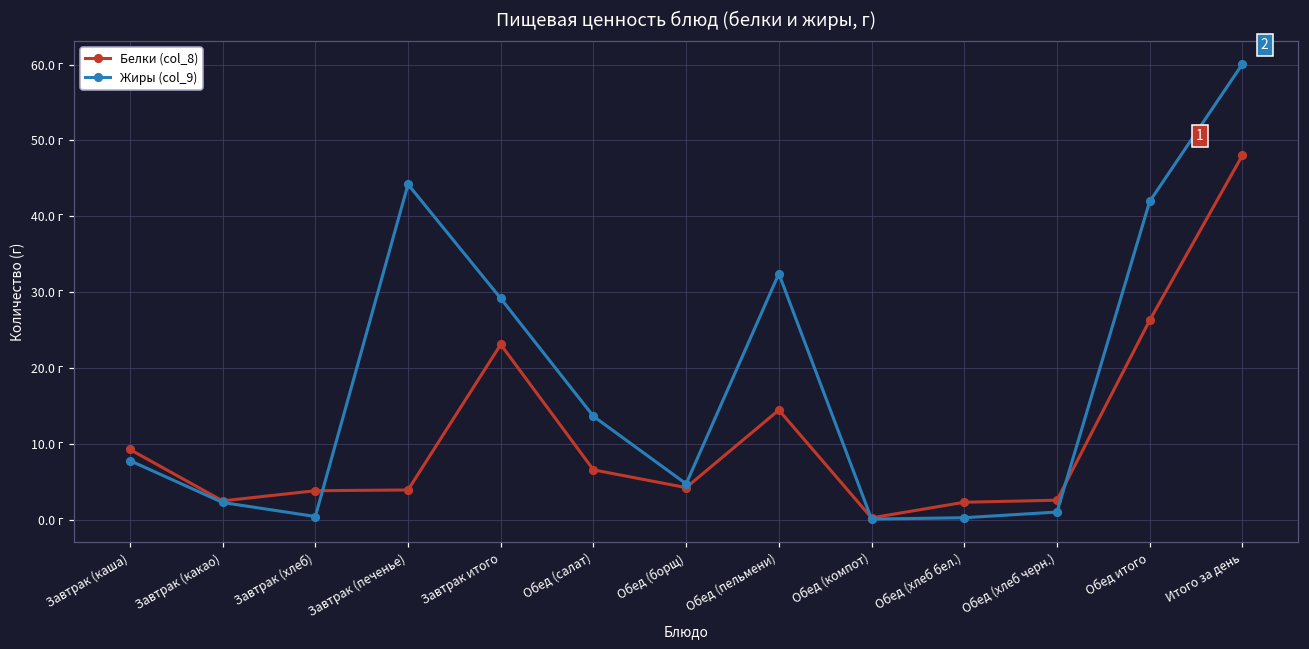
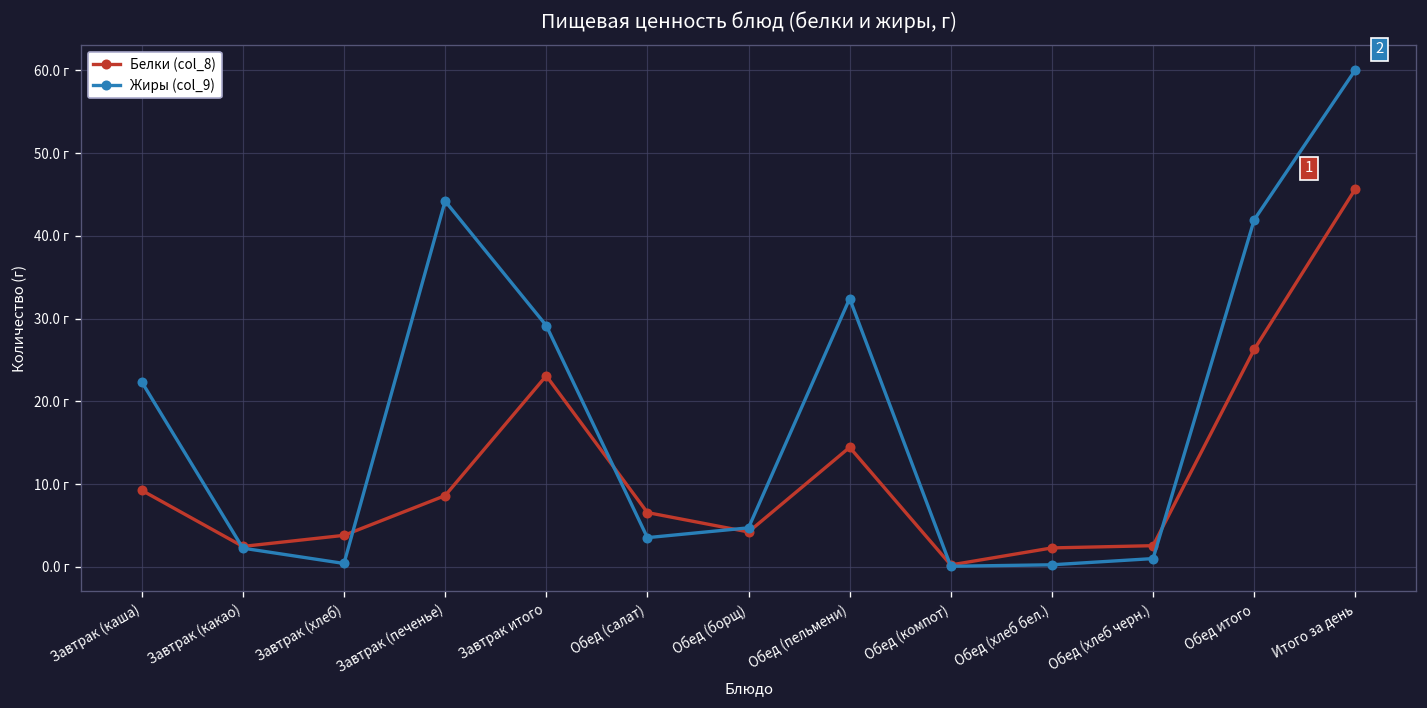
Жиры (col_9), Завтрак (каша): 8 г -> 22 г
Белки (col_8), Завтрак (печенье): 4 г -> 9 г
Жиры (col_9), Обед (салат): 14 г -> 4 г
Белки (col_8), Итого за день: 48 г -> 46 г
